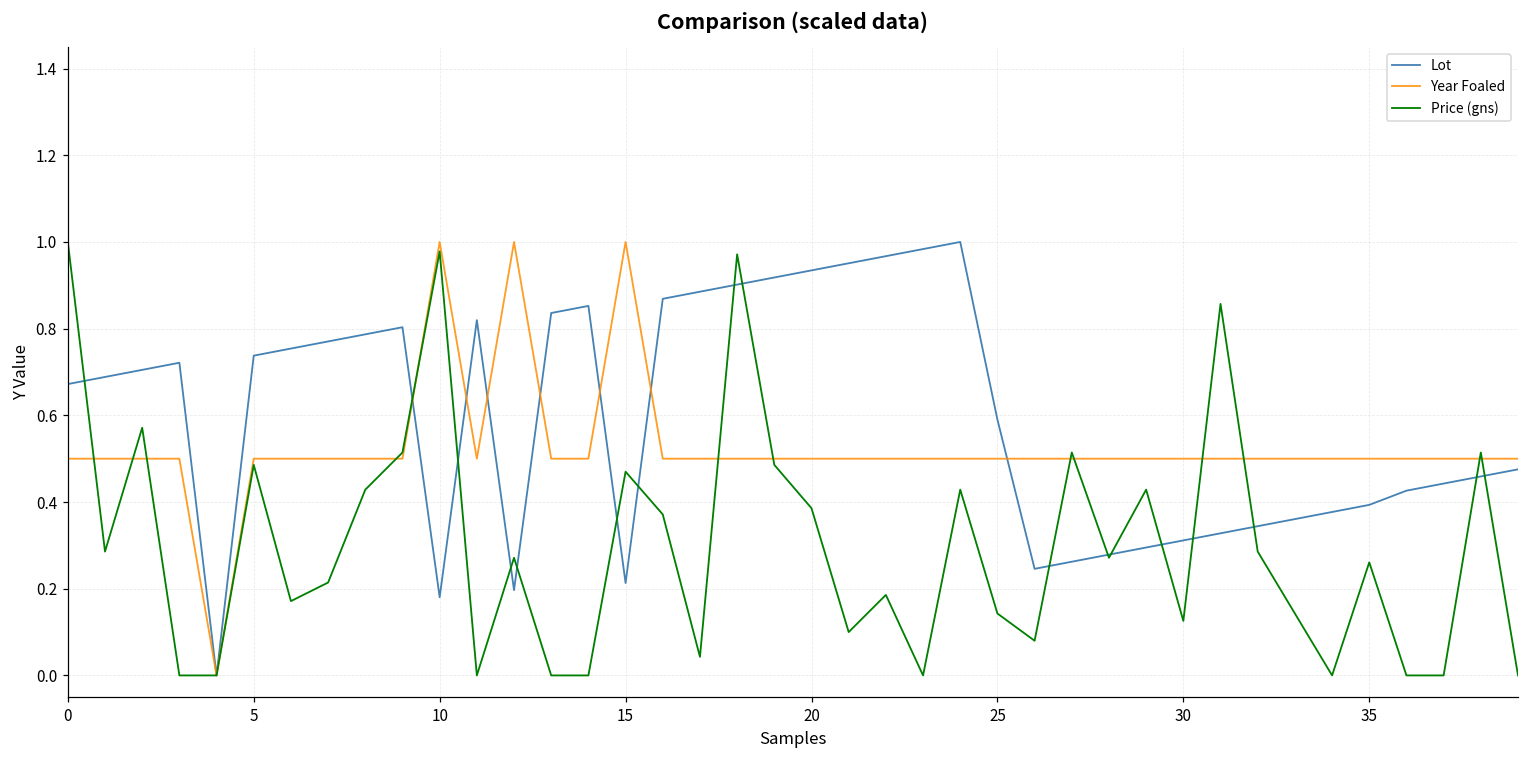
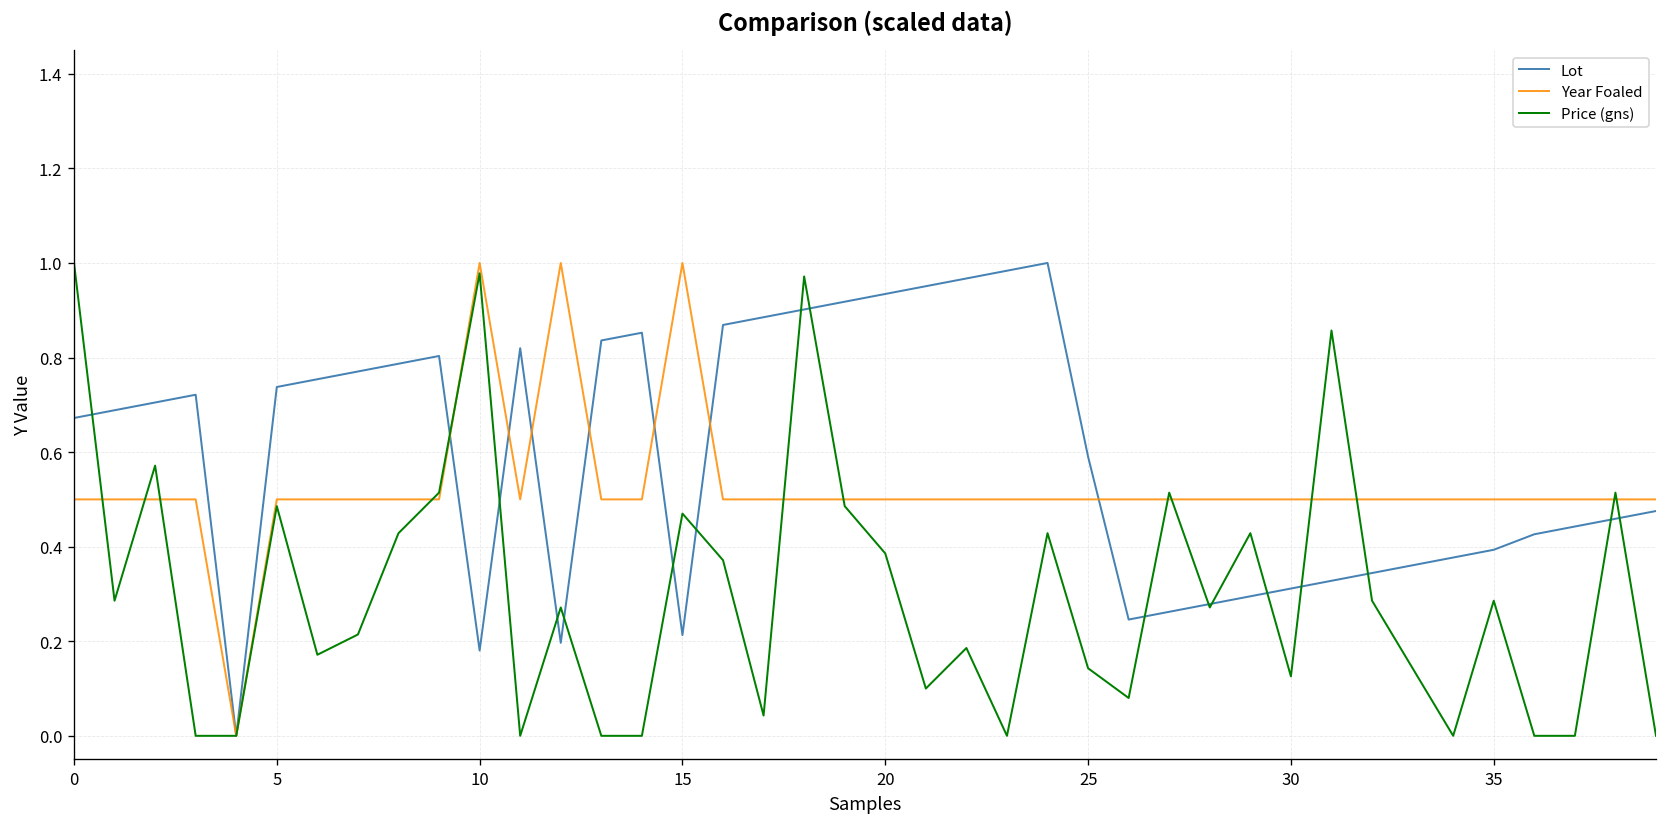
Price (gns), 35: 0.26 -> 0.29
